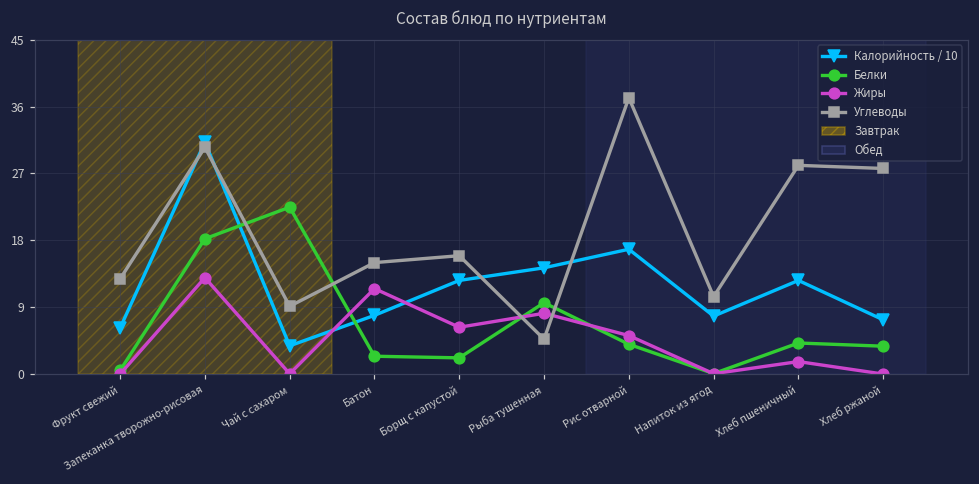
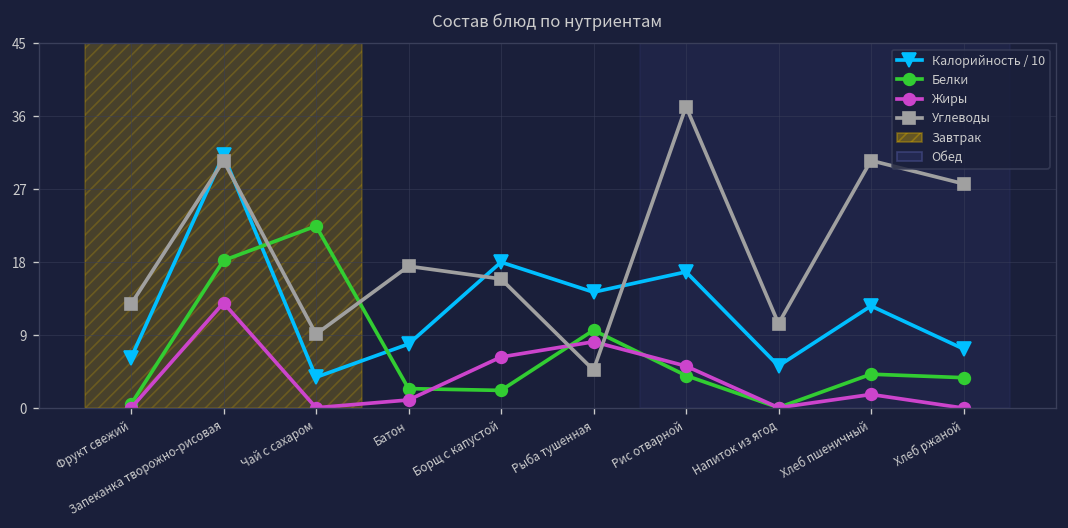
Жиры, Батон: 12 -> 1
Углеводы, Батон: 15 -> 18
Калорийность / 10, Борщ с капустой: 13 -> 18
Калорийность / 10, Напиток из ягод: 8 -> 5
Углеводы, Хлеб пшеничный: 28 -> 31
